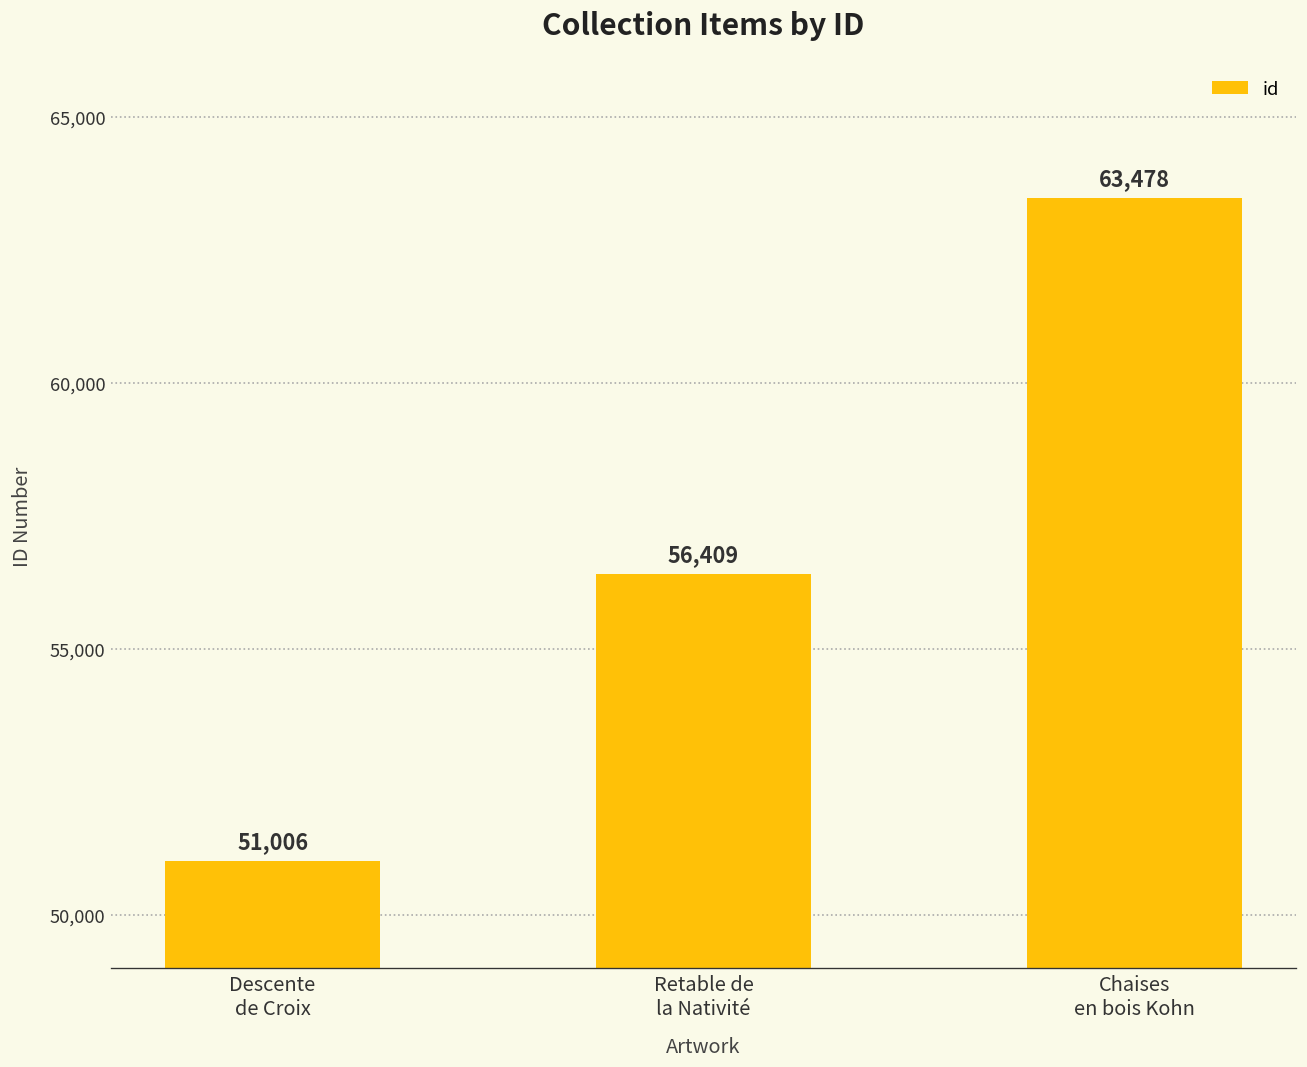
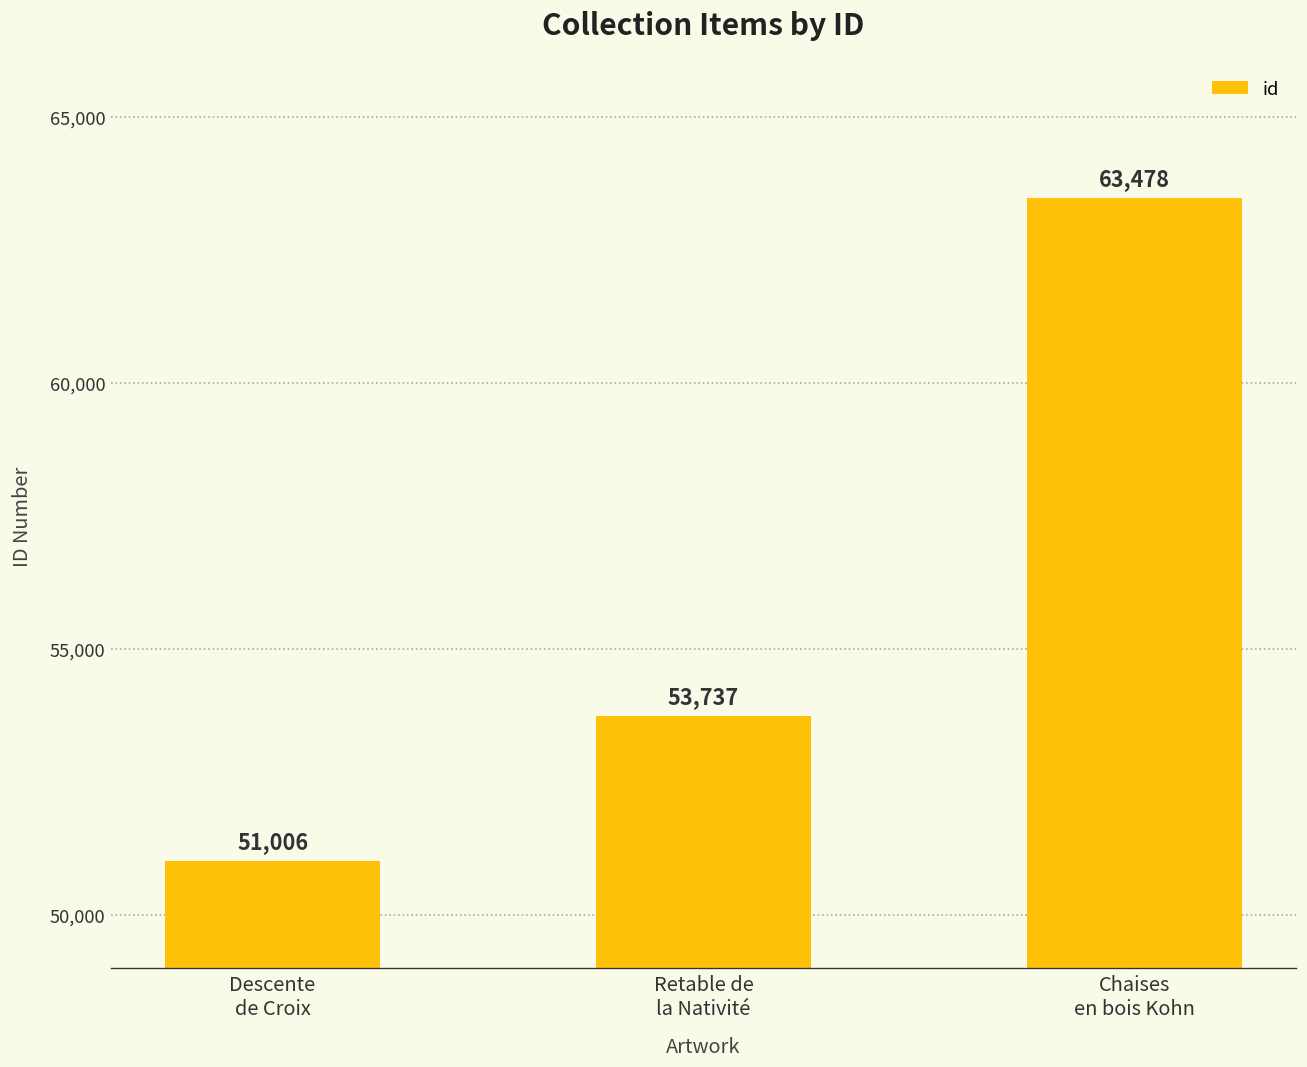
Retable de la Nativité: 56,409 -> 53,737
